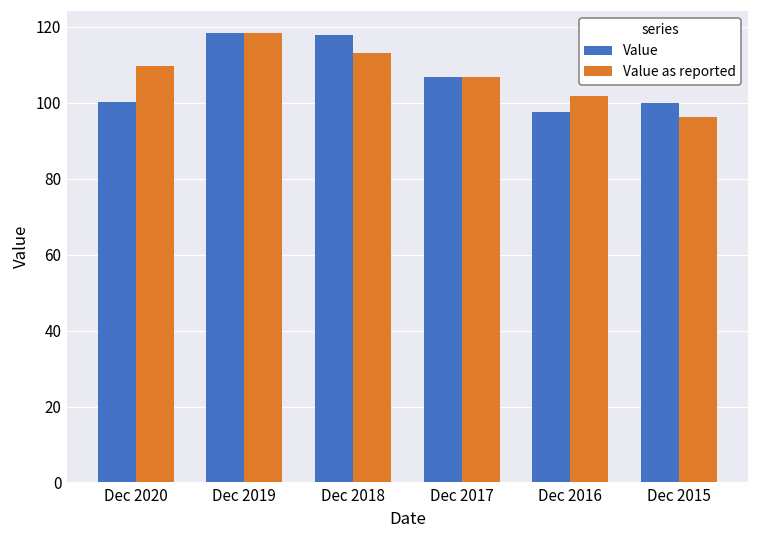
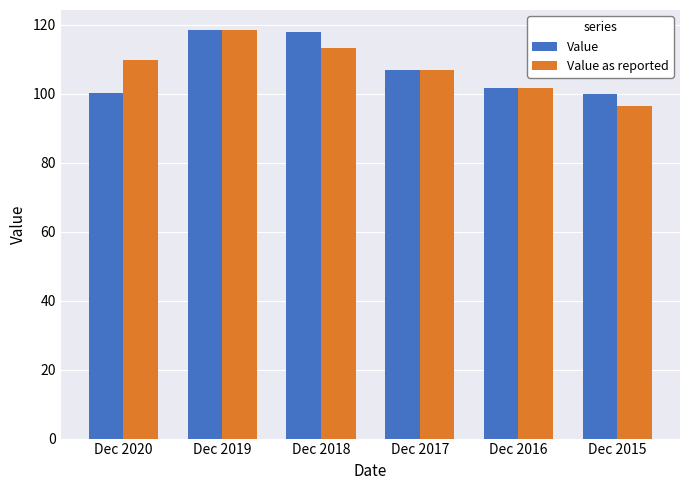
Value, Dec 2016: 98 -> 102
